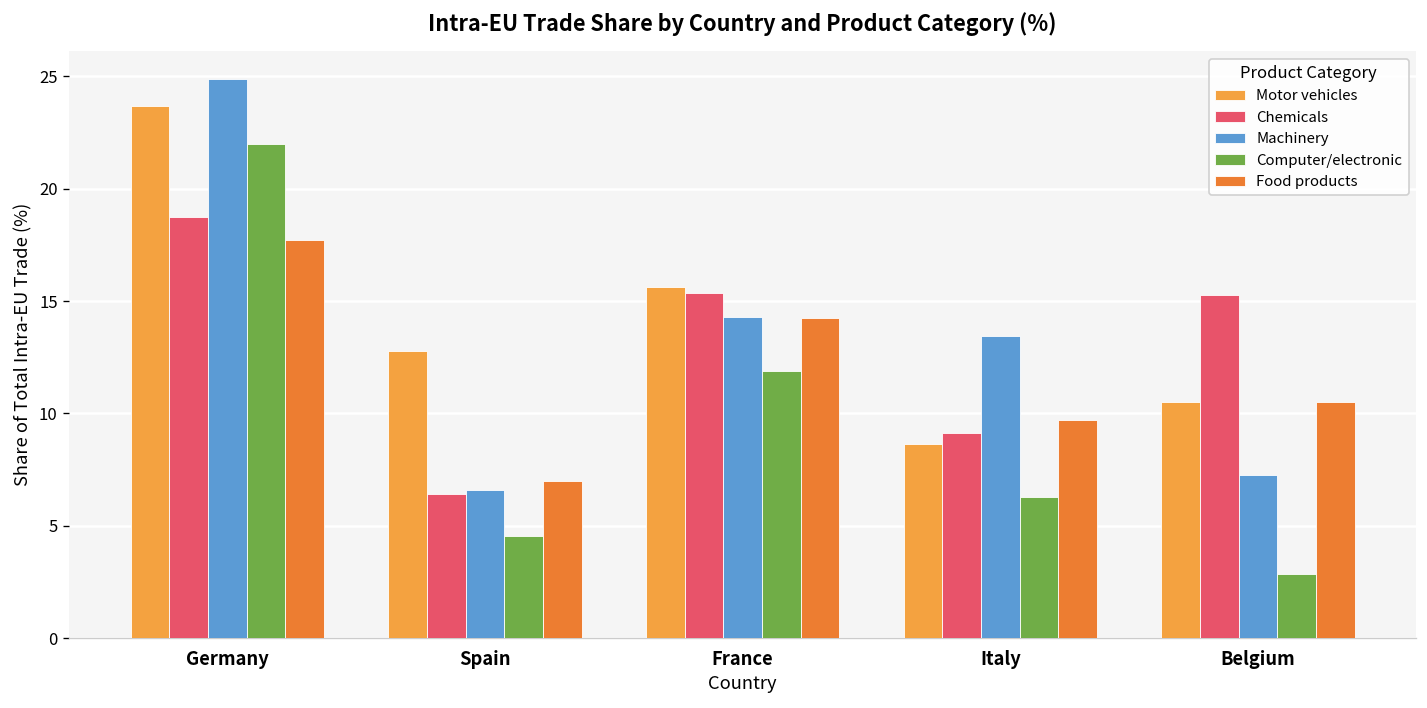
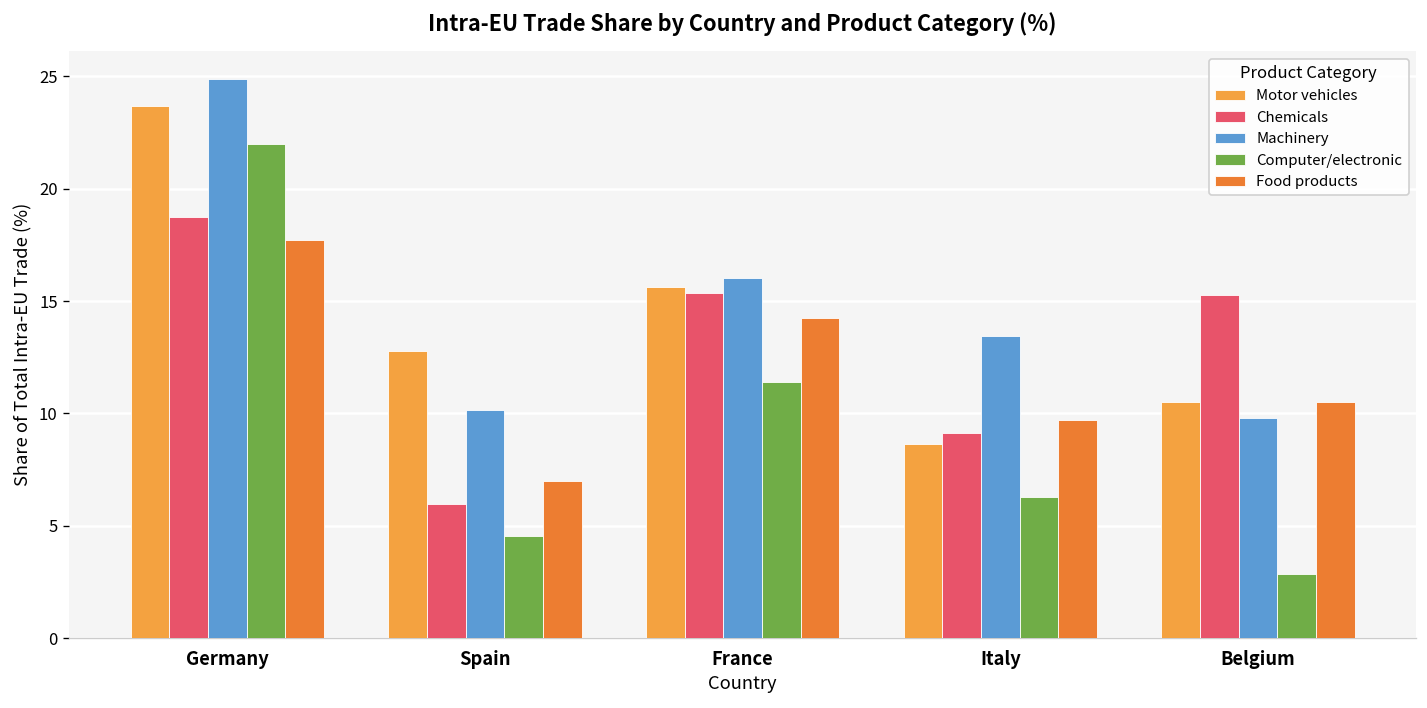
Chemicals, Spain: 6.4 -> 6.0
Machinery, Spain: 6.6 -> 10.2
Machinery, France: 14.3 -> 16.0
Computer/electronic, France: 11.9 -> 11.4
Machinery, Belgium: 7.3 -> 9.8
